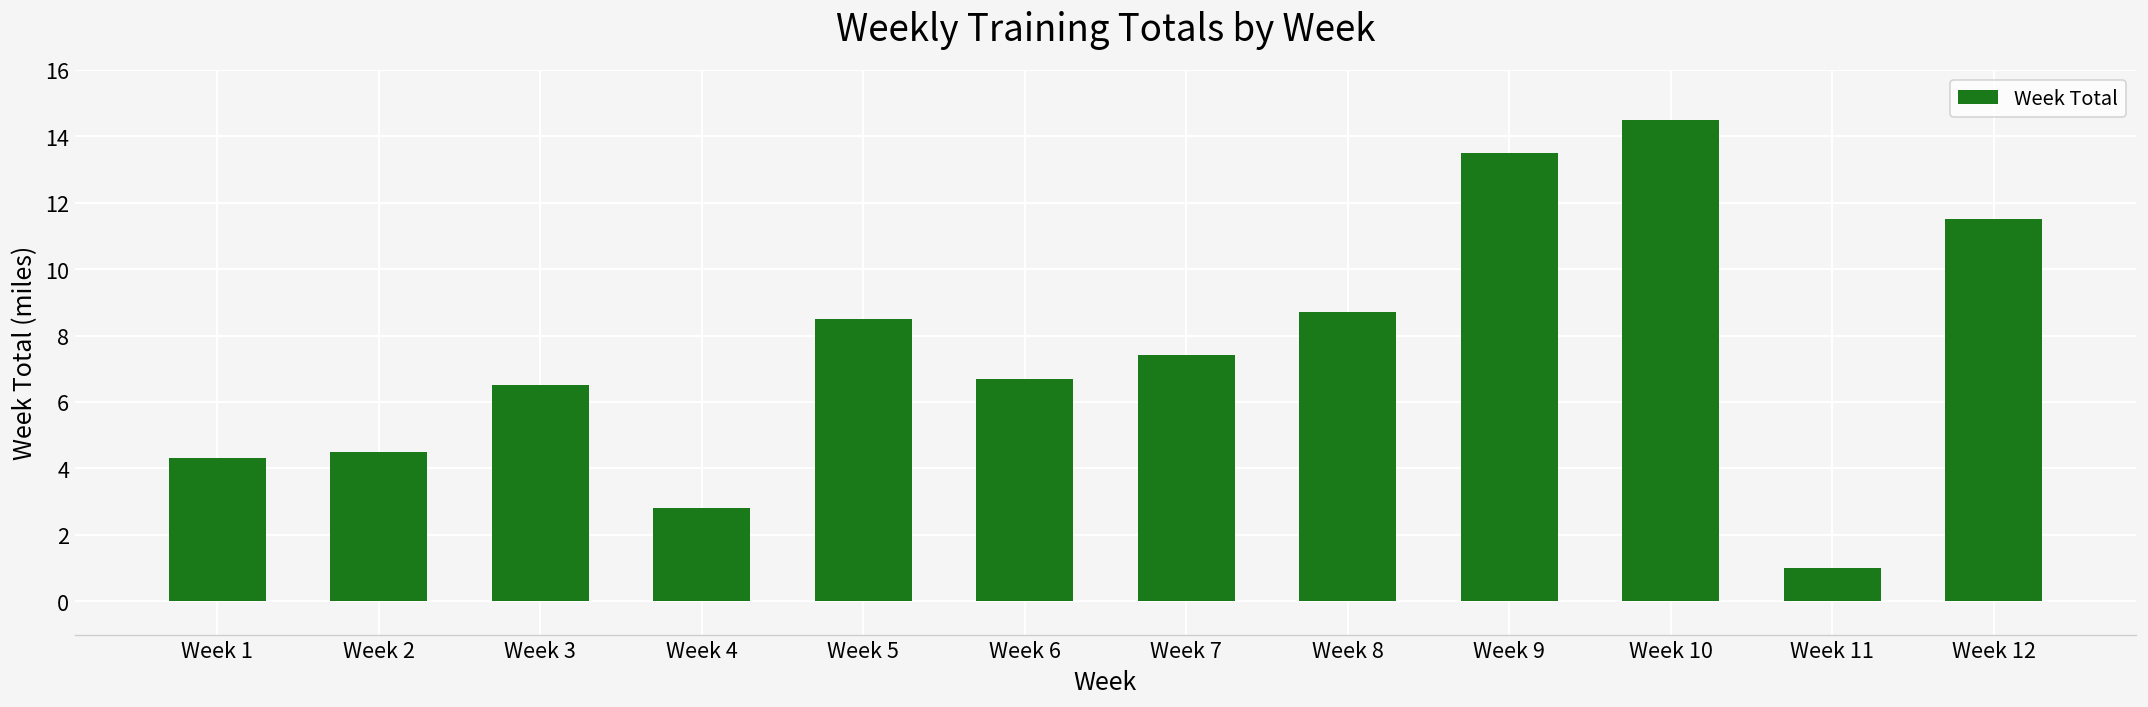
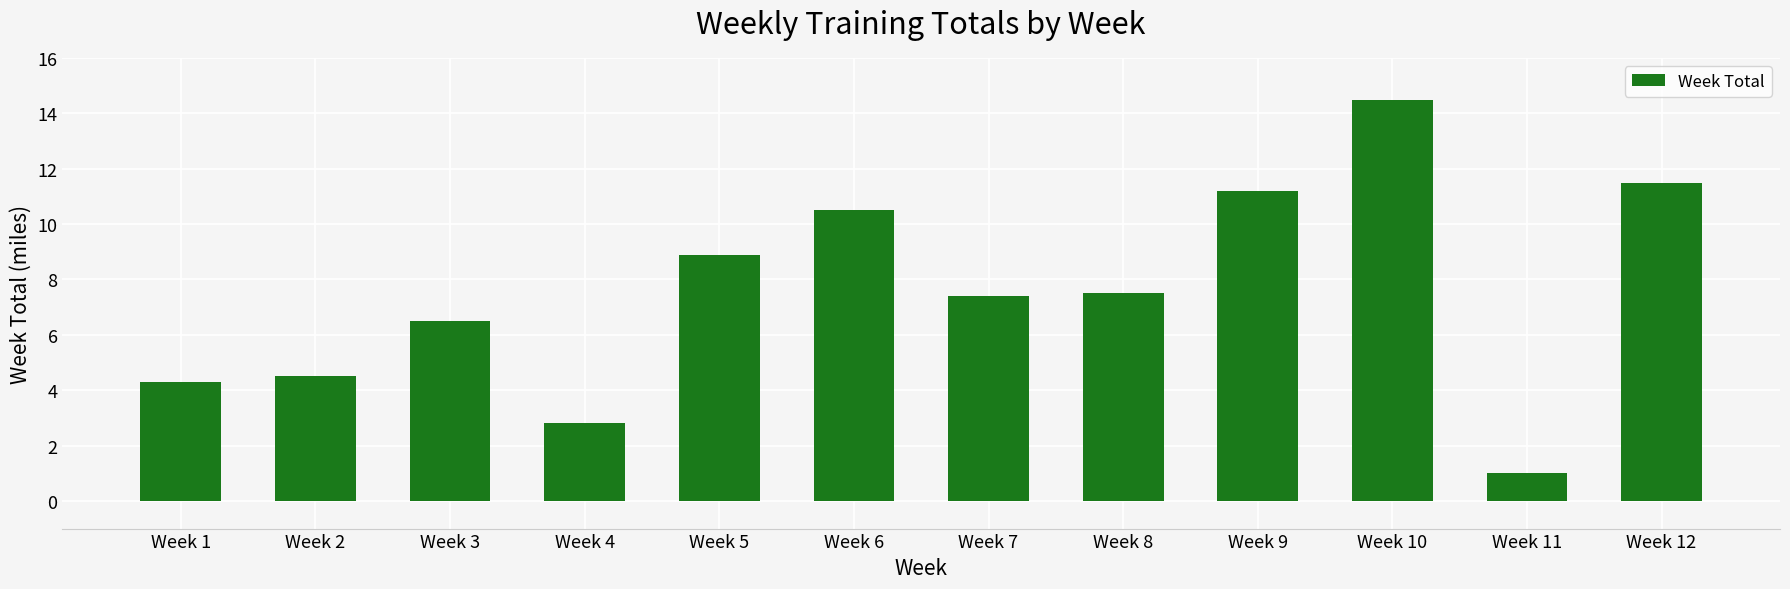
Week 5: 8.5 -> 8.9
Week 6: 6.7 -> 10.5
Week 8: 8.7 -> 7.5
Week 9: 13.5 -> 11.2
